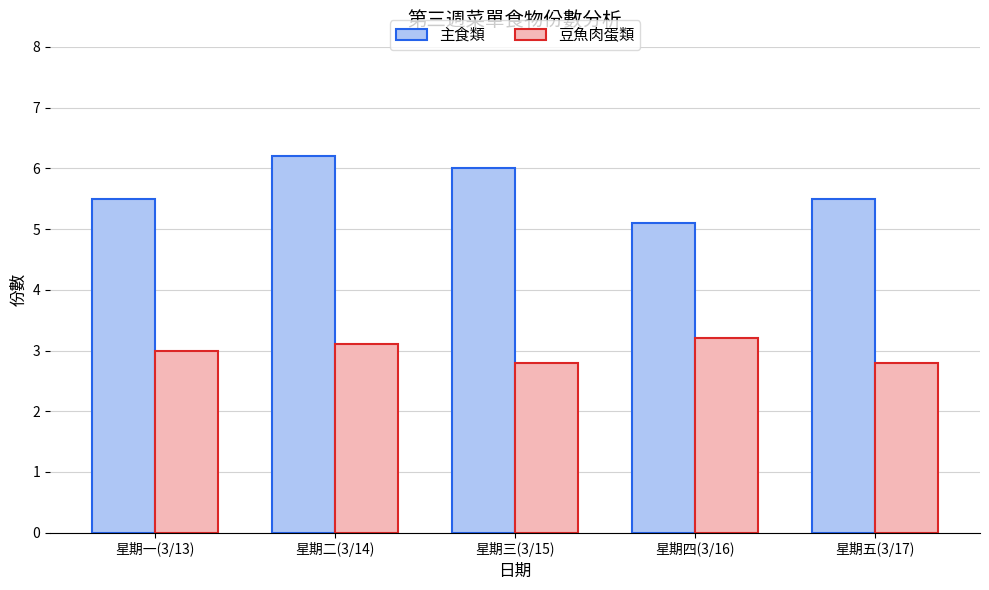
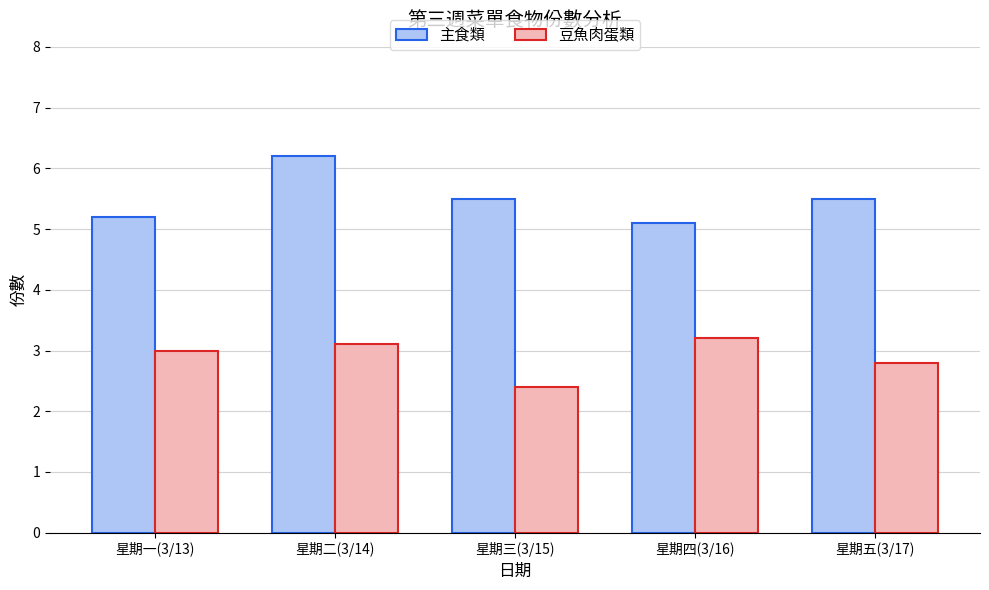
主食類, 星期一(3/13): 5.5 -> 5.2
主食類, 星期三(3/15): 6.0 -> 5.5
豆魚肉蛋類, 星期三(3/15): 2.8 -> 2.4
